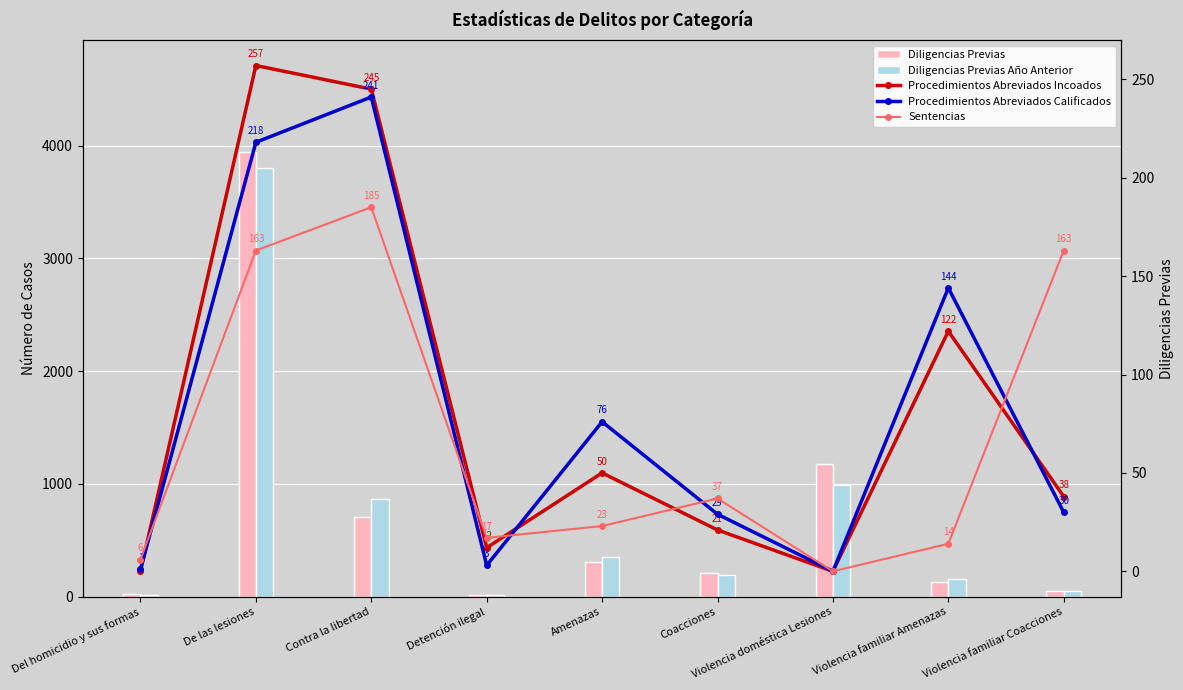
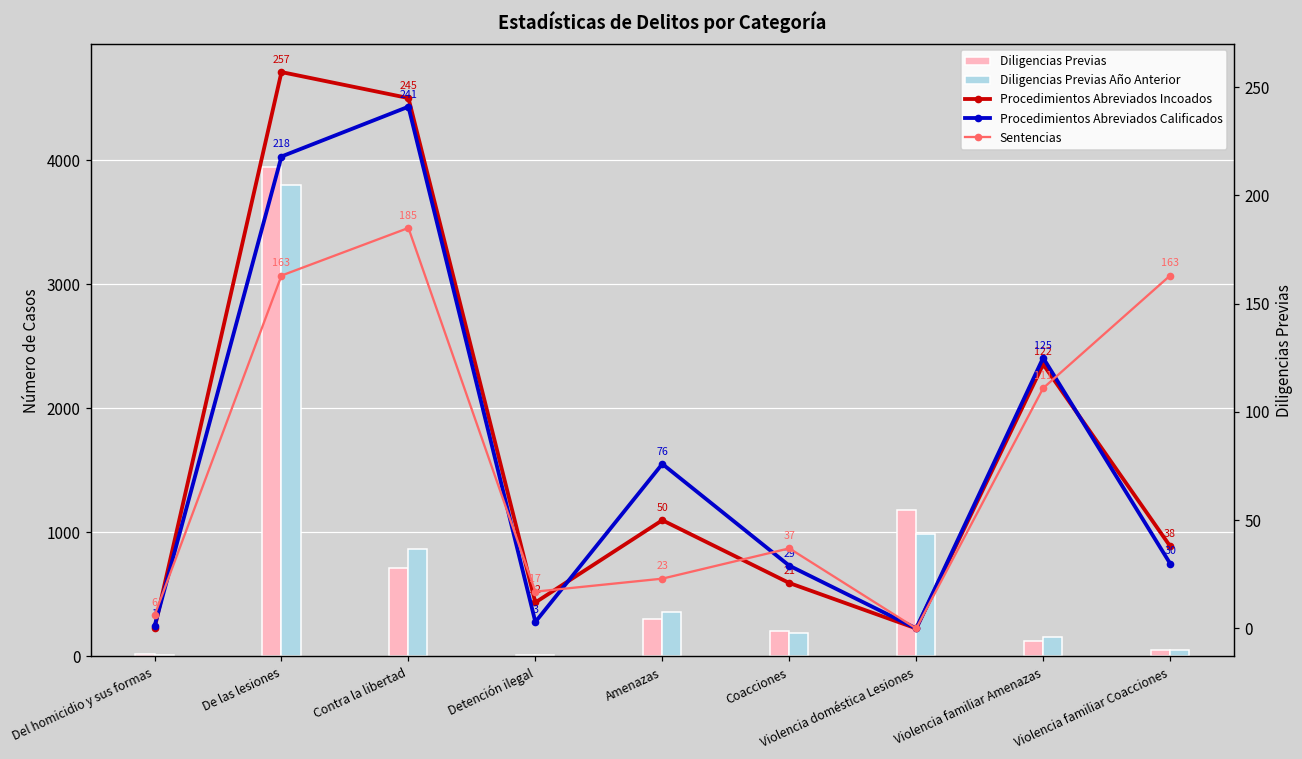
Procedimientos Abreviados Calificados, Violencia familiar Amenazas: 144 -> 125
Sentencias, Violencia familiar Amenazas: 14 -> 111
